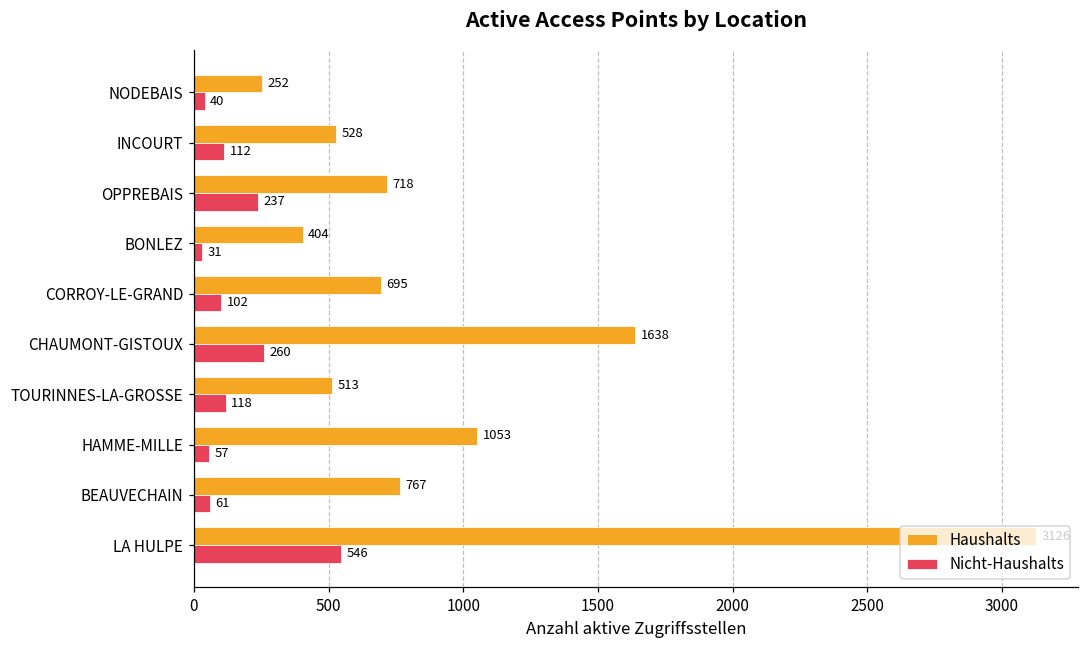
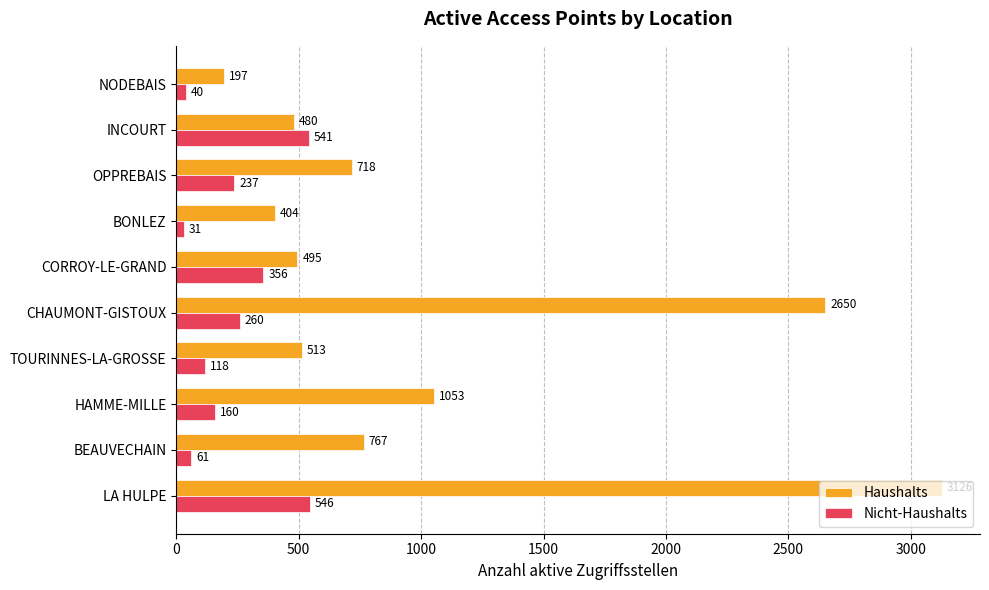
Haushalts, NODEBAIS: 252 -> 197
Haushalts, INCOURT: 528 -> 480
Nicht-Haushalts, INCOURT: 112 -> 541
Haushalts, CORROY-LE-GRAND: 695 -> 495
Nicht-Haushalts, CORROY-LE-GRAND: 102 -> 356
Haushalts, CHAUMONT-GISTOUX: 1638 -> 2650
Nicht-Haushalts, HAMME-MILLE: 57 -> 160
